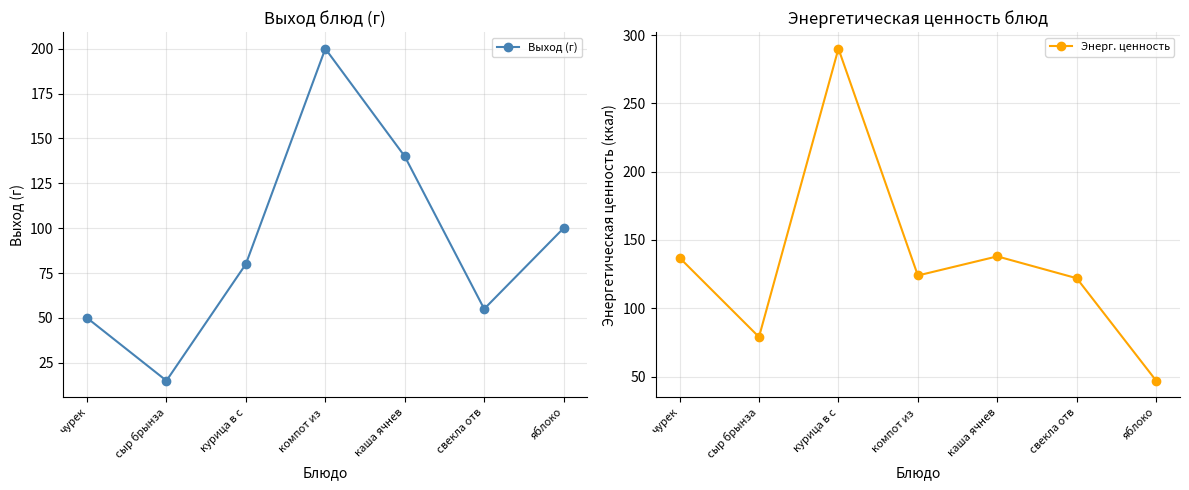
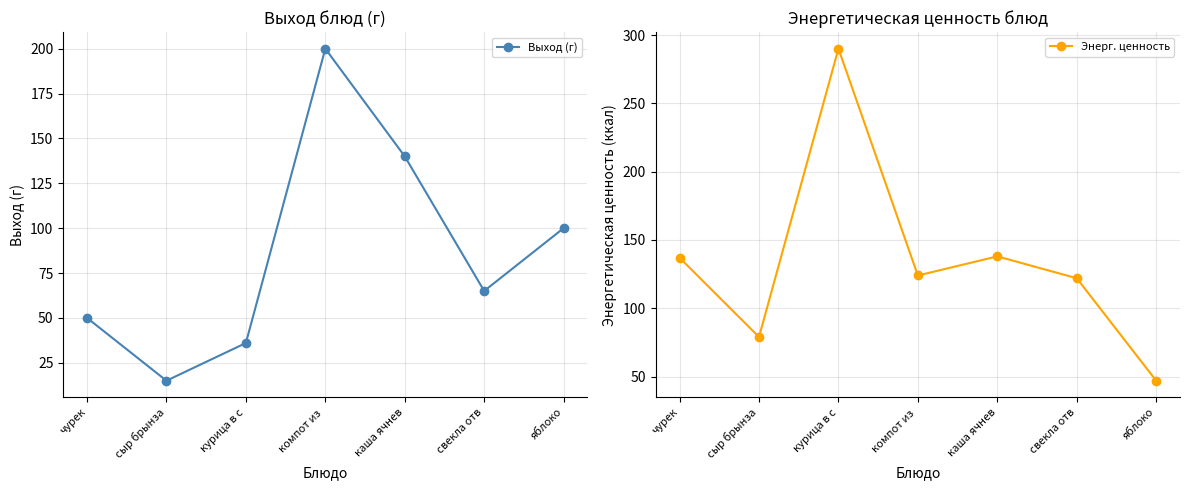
Выход блюд (г), курица в с: 80 -> 36
Выход блюд (г), свекла отв: 55 -> 65
